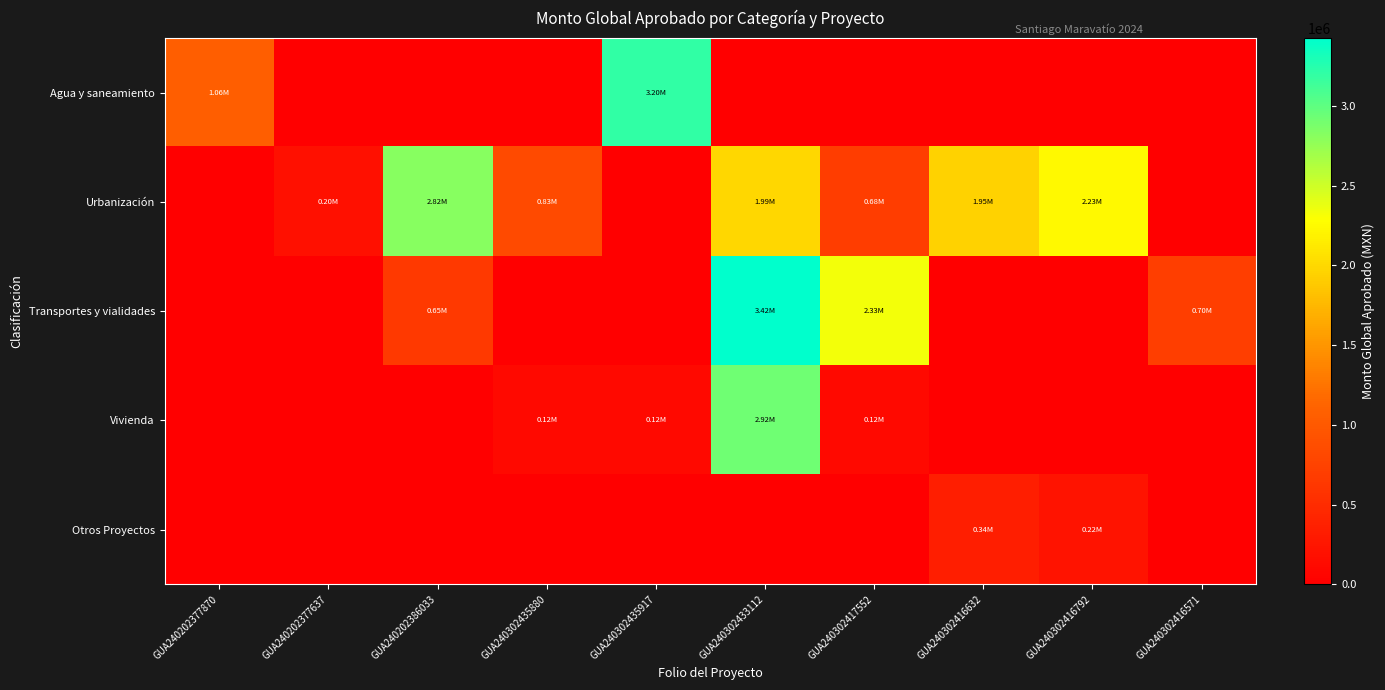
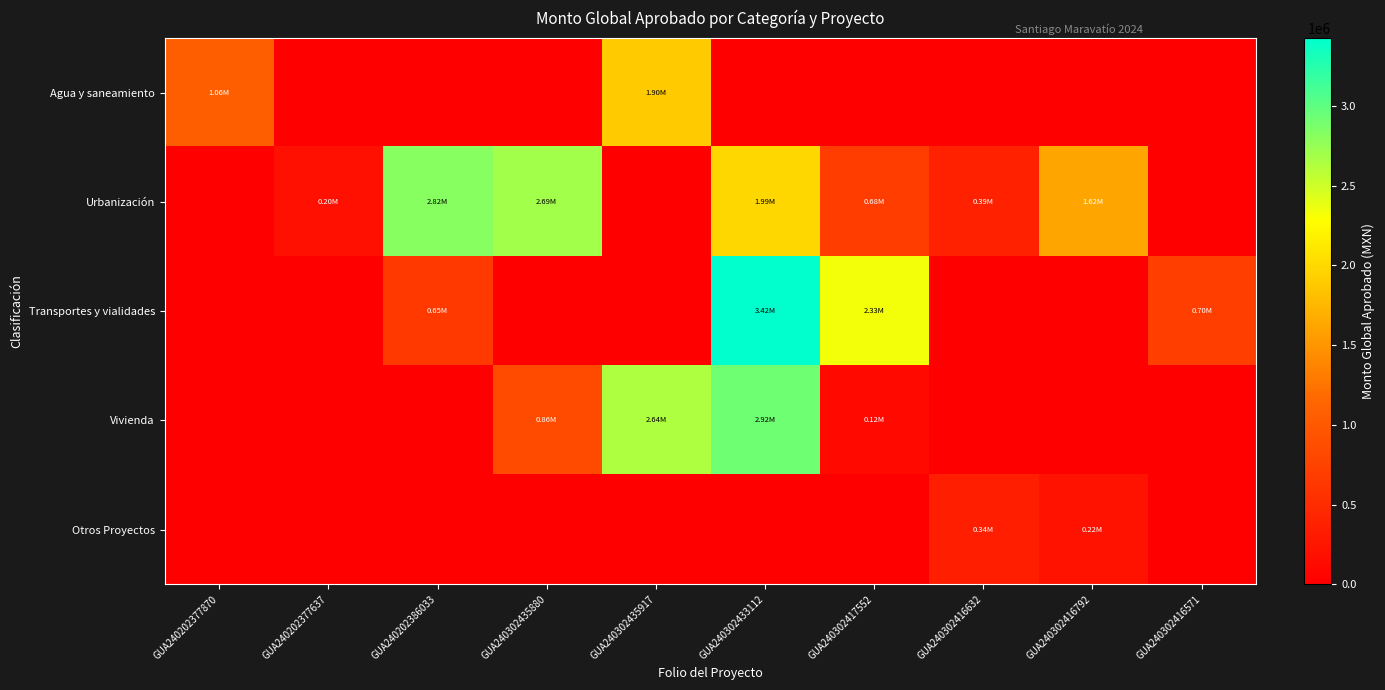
Agua y saneamiento, GUA240302435917: 3.20M -> 1.90M
Urbanización, GUA240302435880: 0.83M -> 2.69M
Urbanización, GUA240302416632: 1.95M -> 0.39M
Urbanización, GUA240302416792: 2.23M -> 1.62M
Vivienda, GUA240302435880: 0.12M -> 0.86M
Vivienda, GUA240302435917: 0.12M -> 2.64M
